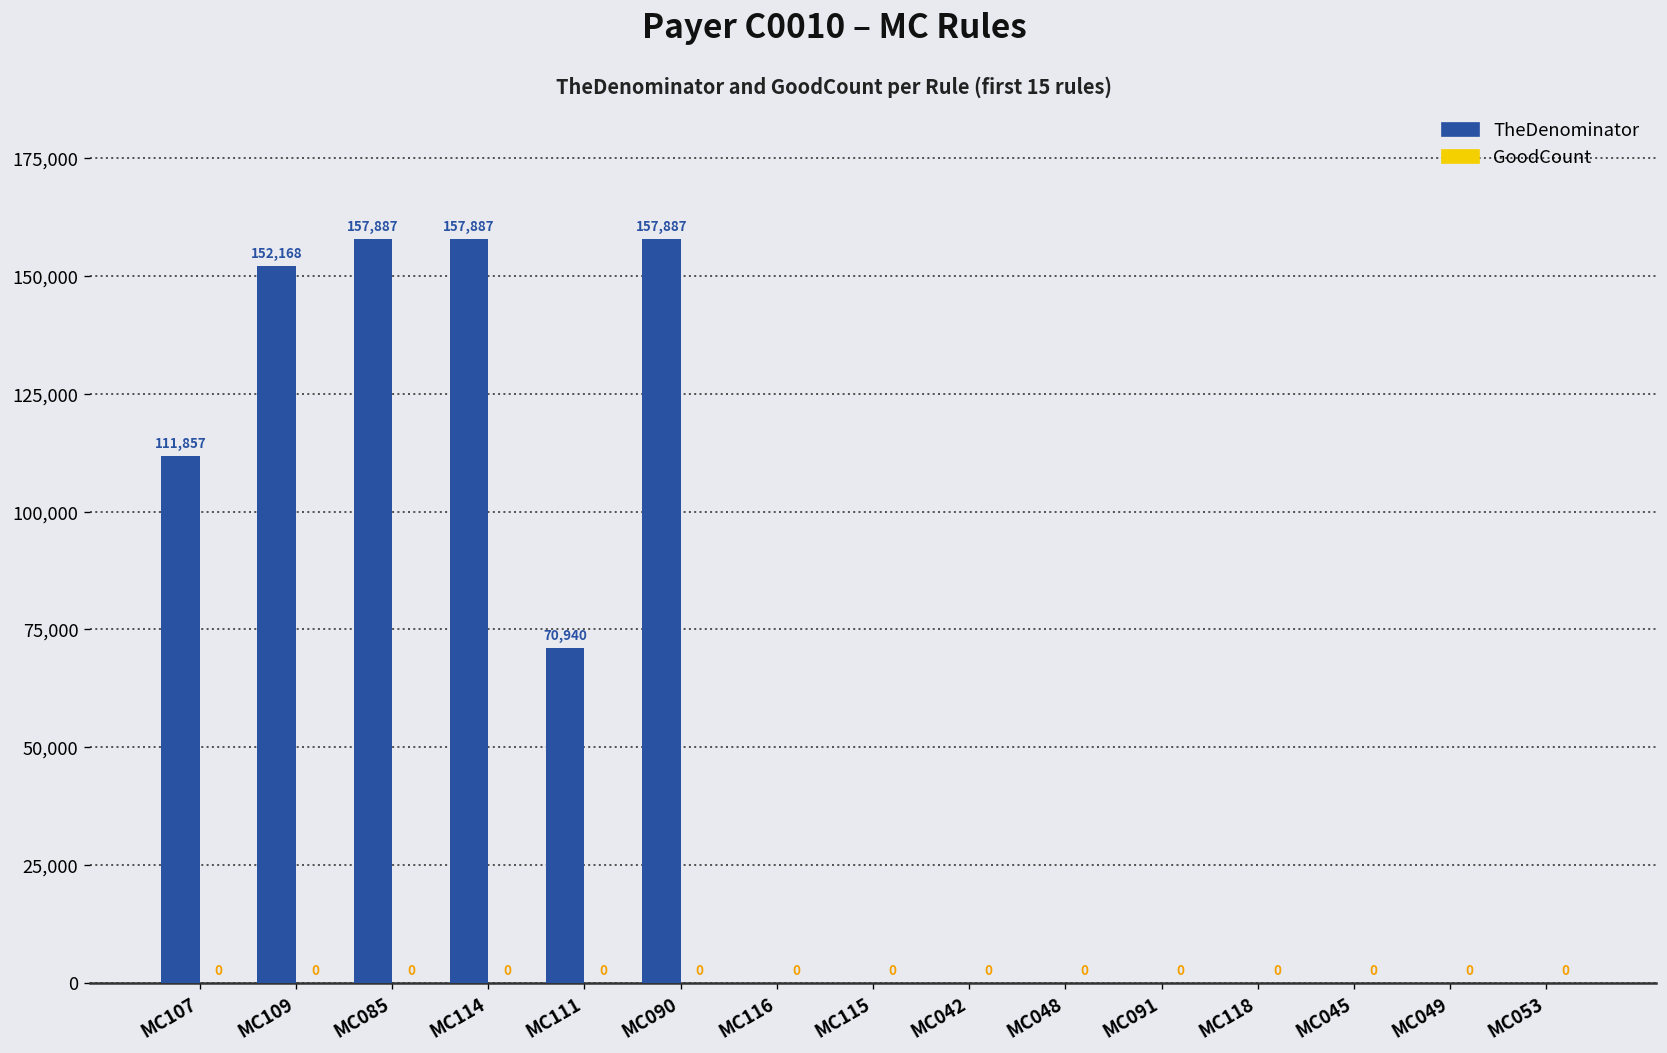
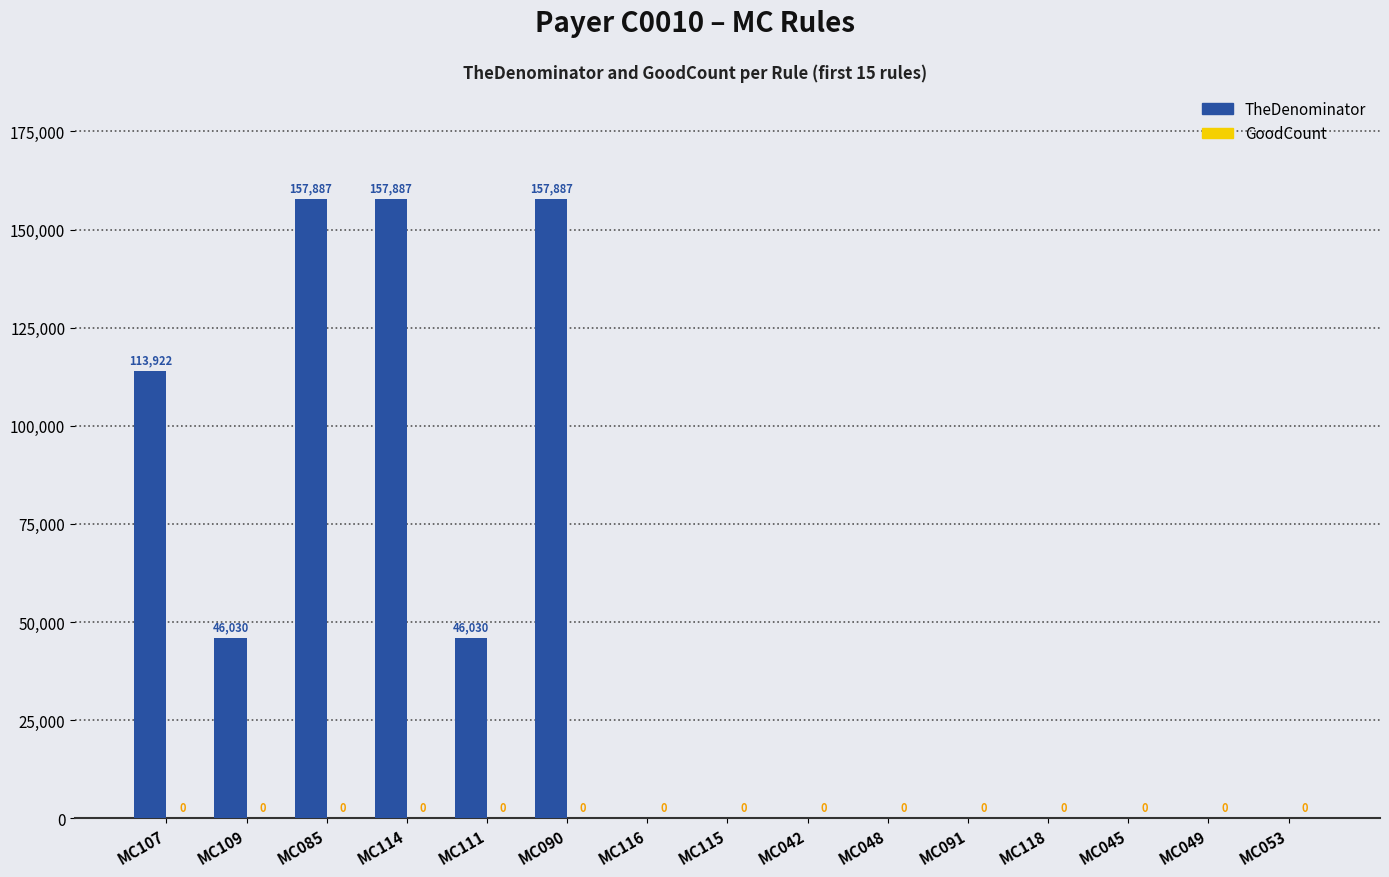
TheDenominator, MC107: 111,857 -> 113,922
TheDenominator, MC109: 152,168 -> 46,030
TheDenominator, MC111: 70,940 -> 46,030
